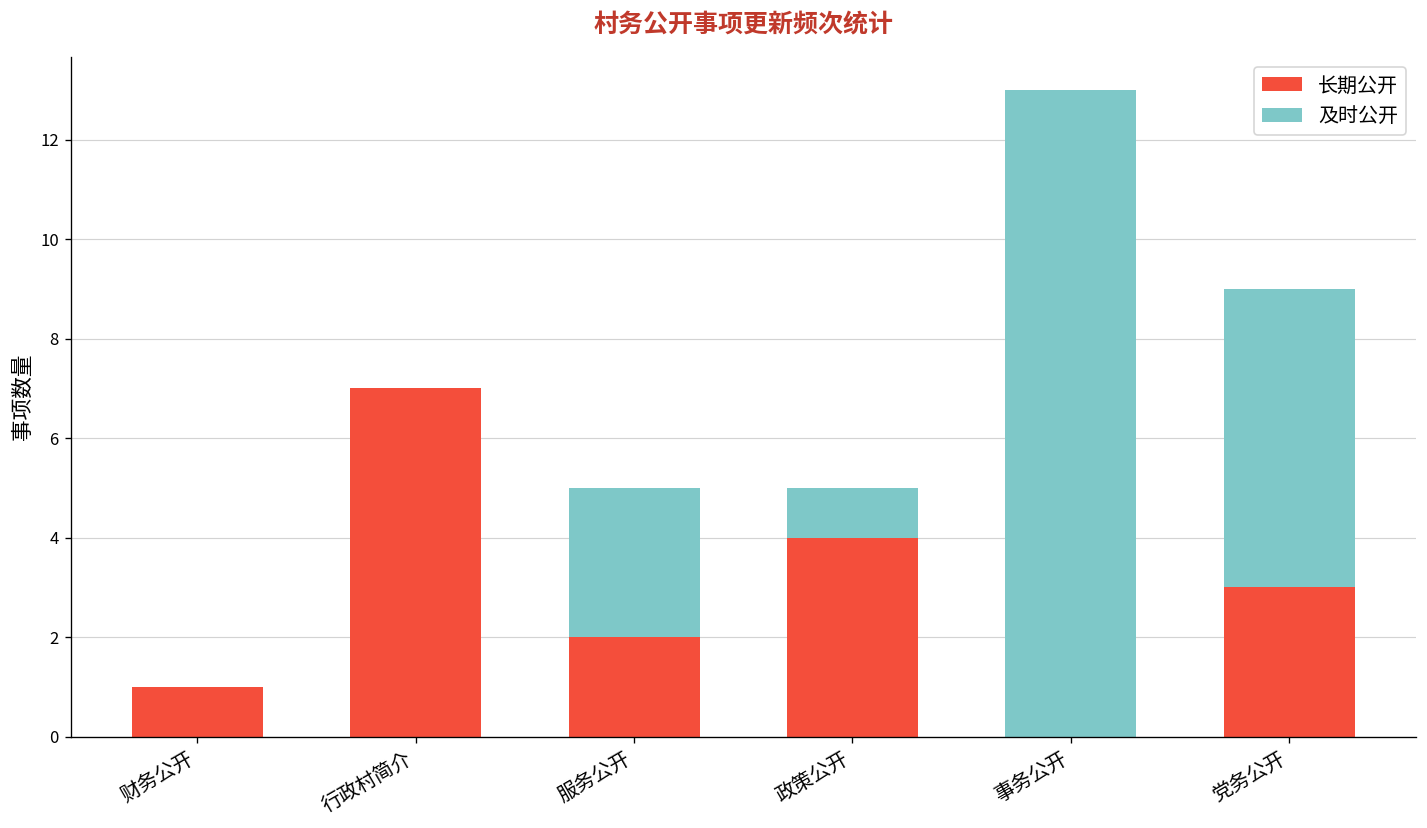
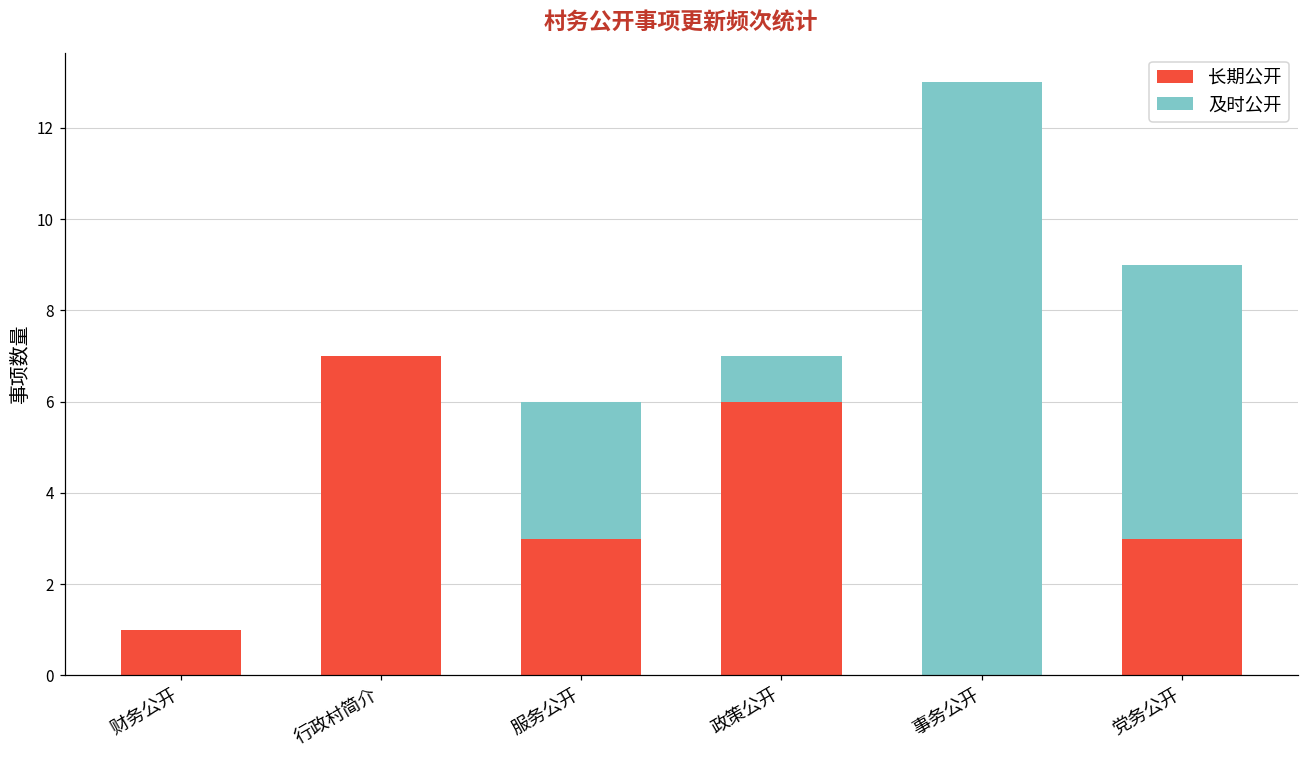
长期公开, 服务公开: 2 -> 3
长期公开, 政策公开: 4 -> 6
